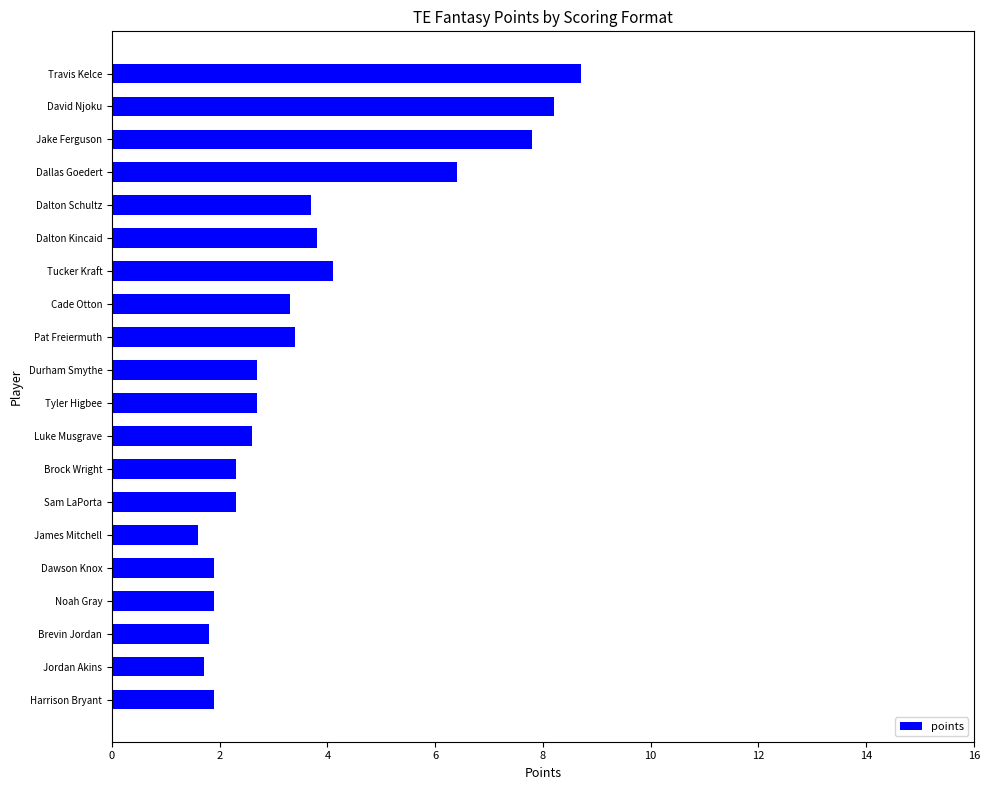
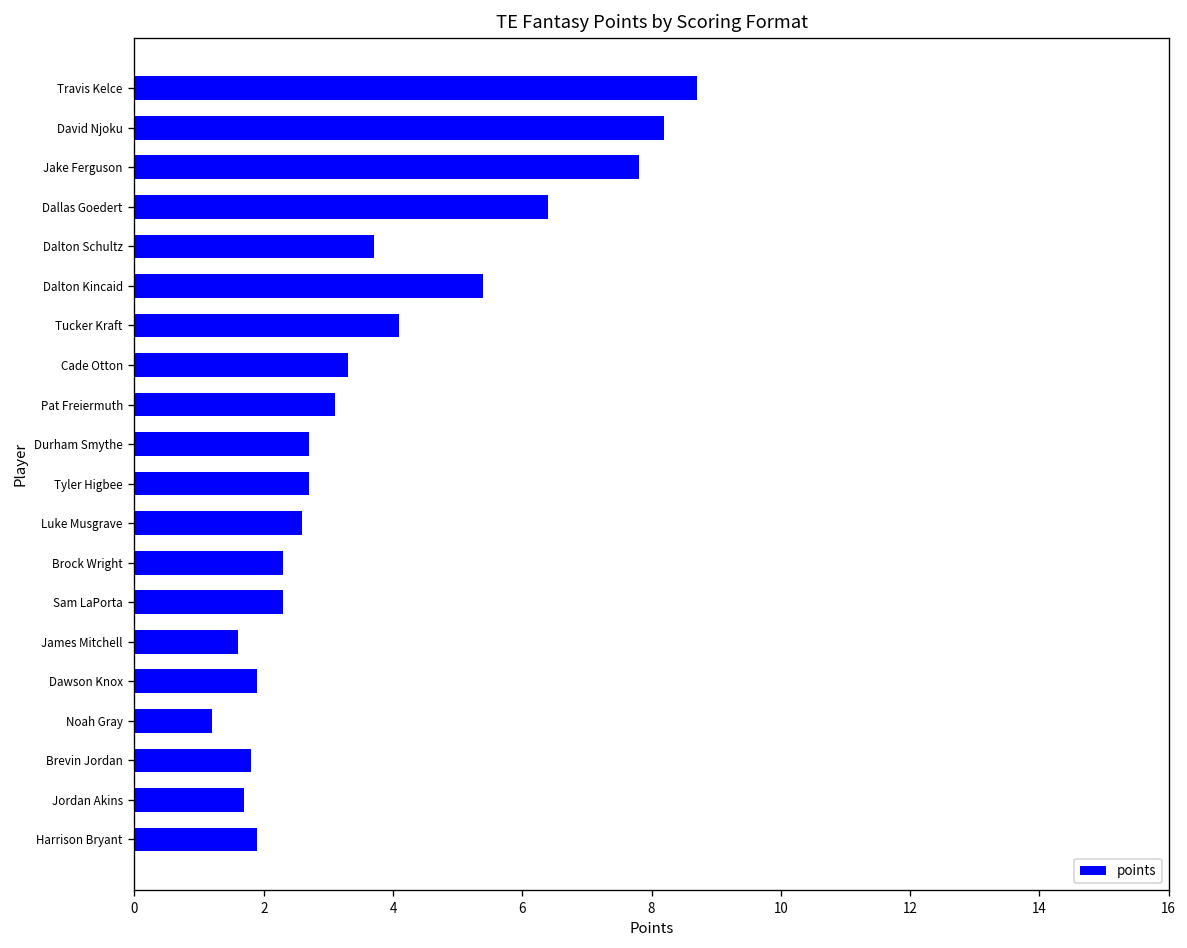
Dalton Kincaid: 3.8 -> 5.4
Pat Freiermuth: 3.4 -> 3.1
Noah Gray: 1.9 -> 1.2
